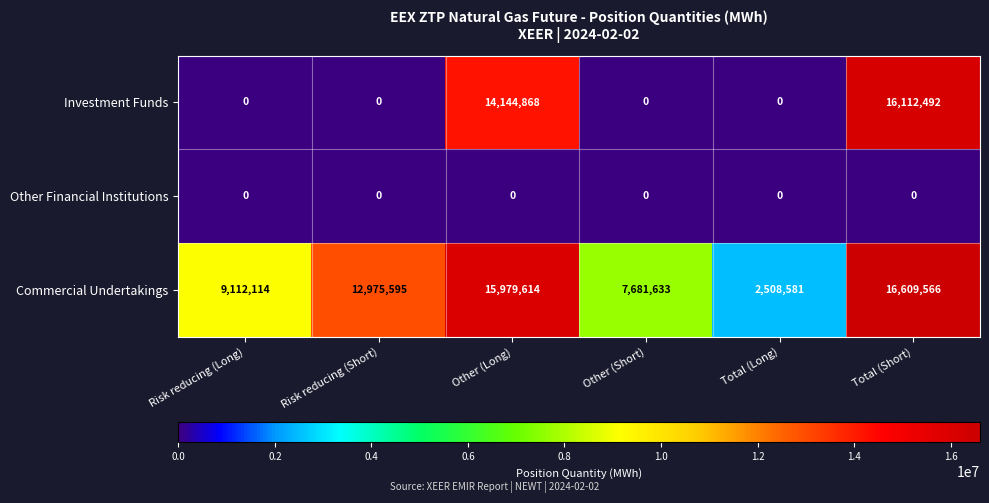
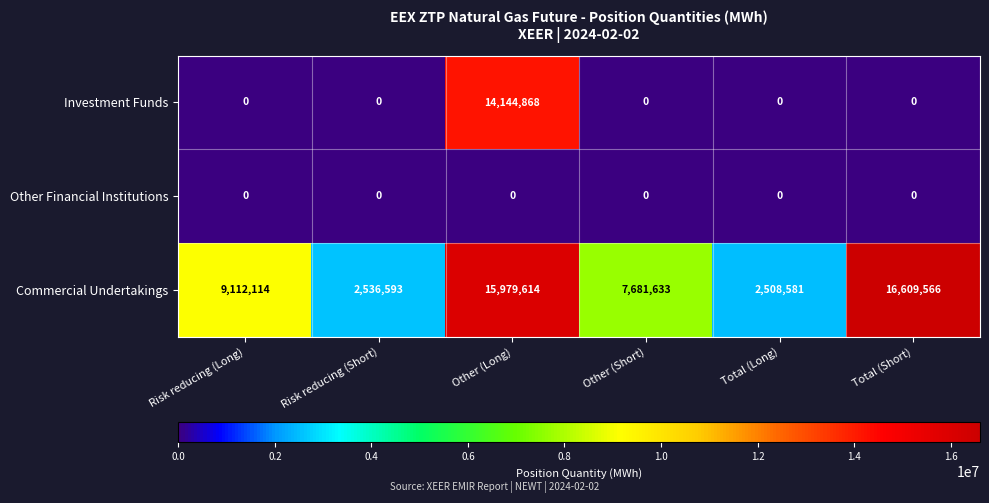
Investment Funds, Total (Short): 16,112,492 -> 0
Commercial Undertakings, Risk reducing (Short): 12,975,595 -> 2,536,593
